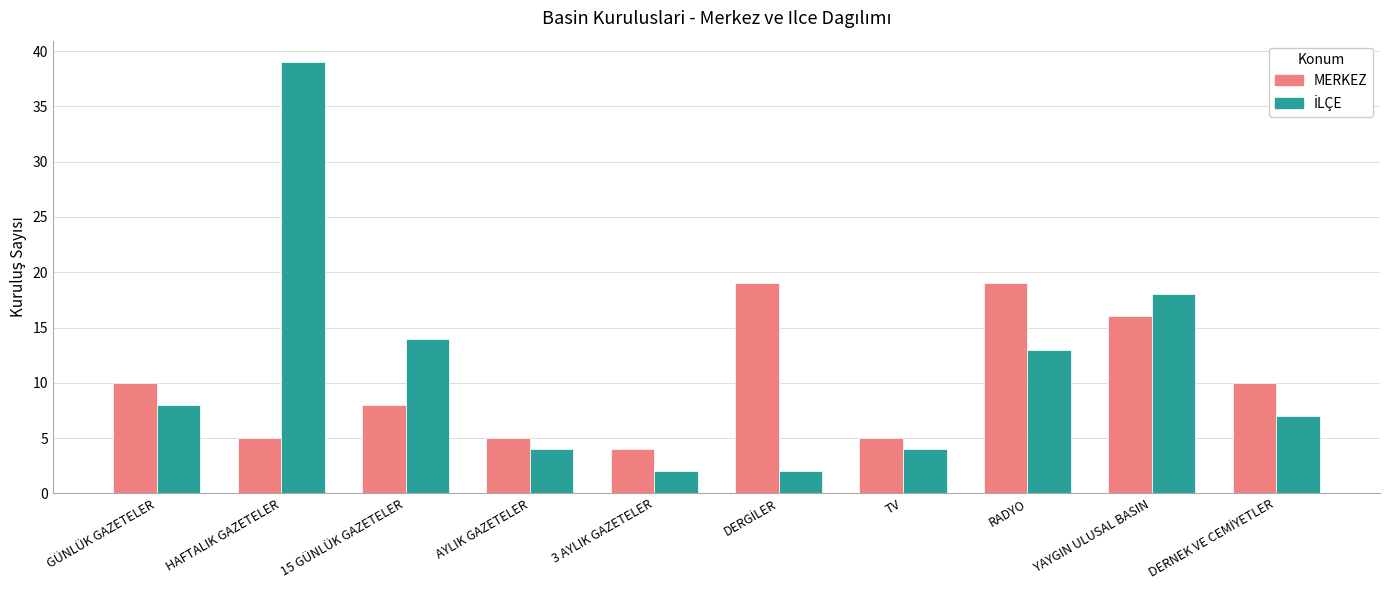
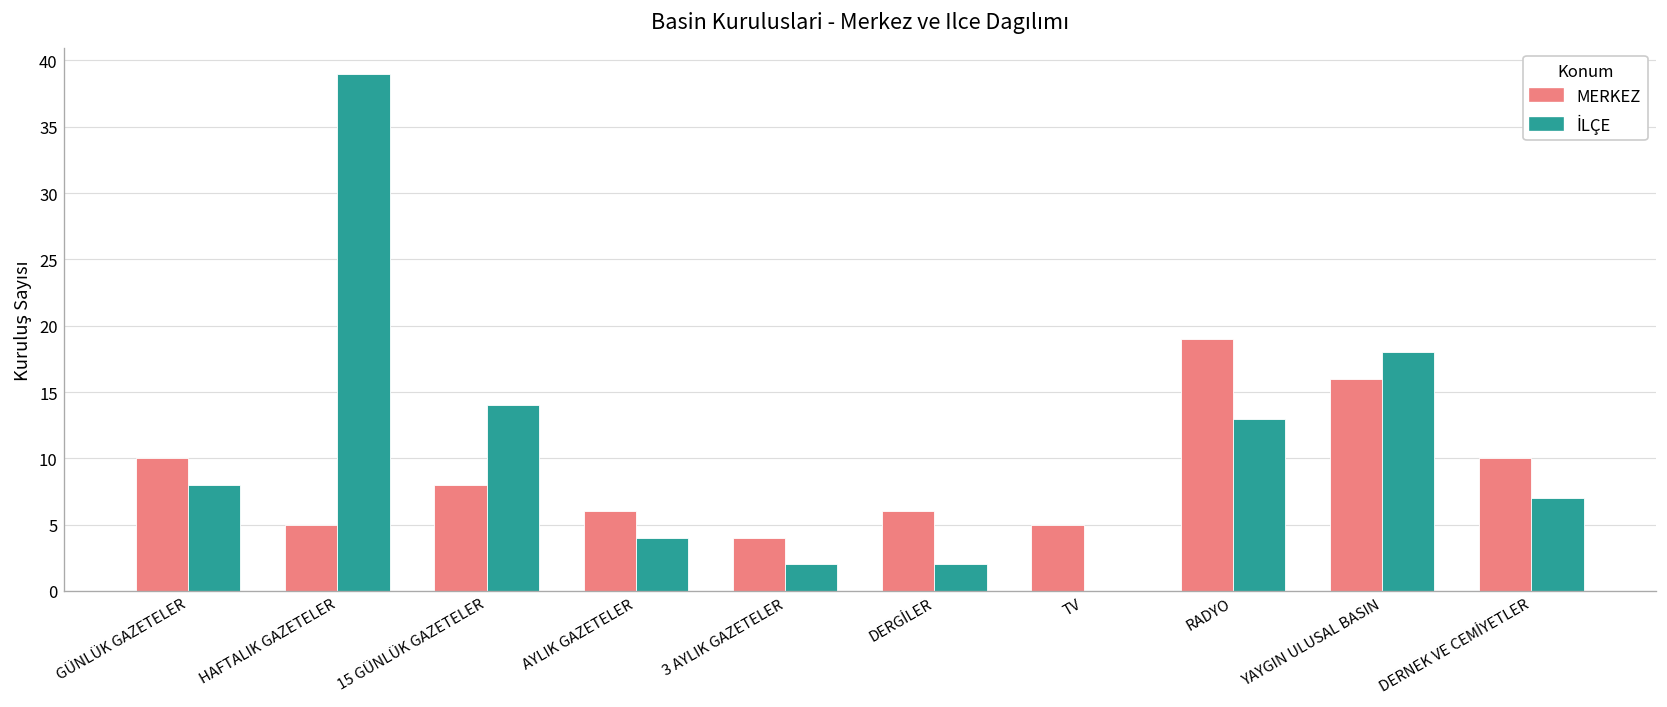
MERKEZ, AYLIK GAZETELER: 5 -> 6
MERKEZ, DERGİLER: 19 -> 6
İLÇE, TV: 4 -> 0
